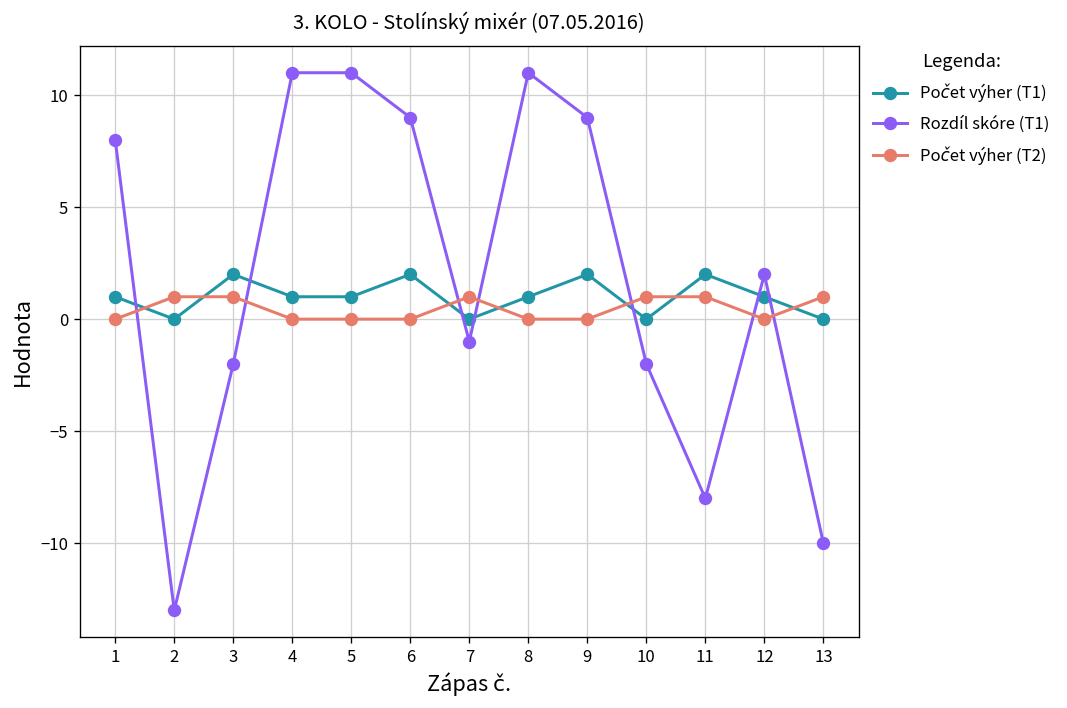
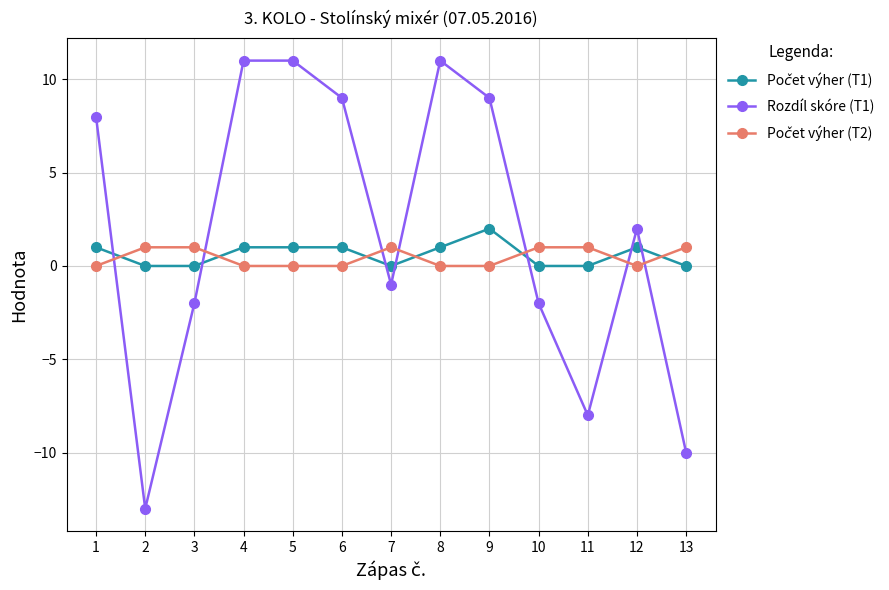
Počet výher (T1), 3: 2 -> 0
Počet výher (T1), 6: 2 -> 1
Počet výher (T1), 11: 2 -> 0
